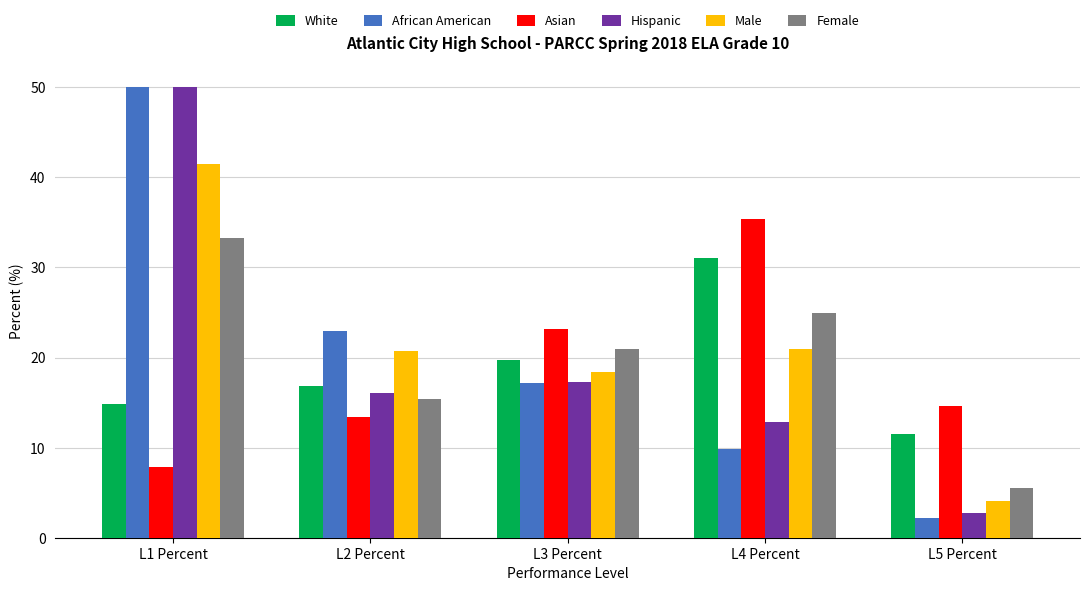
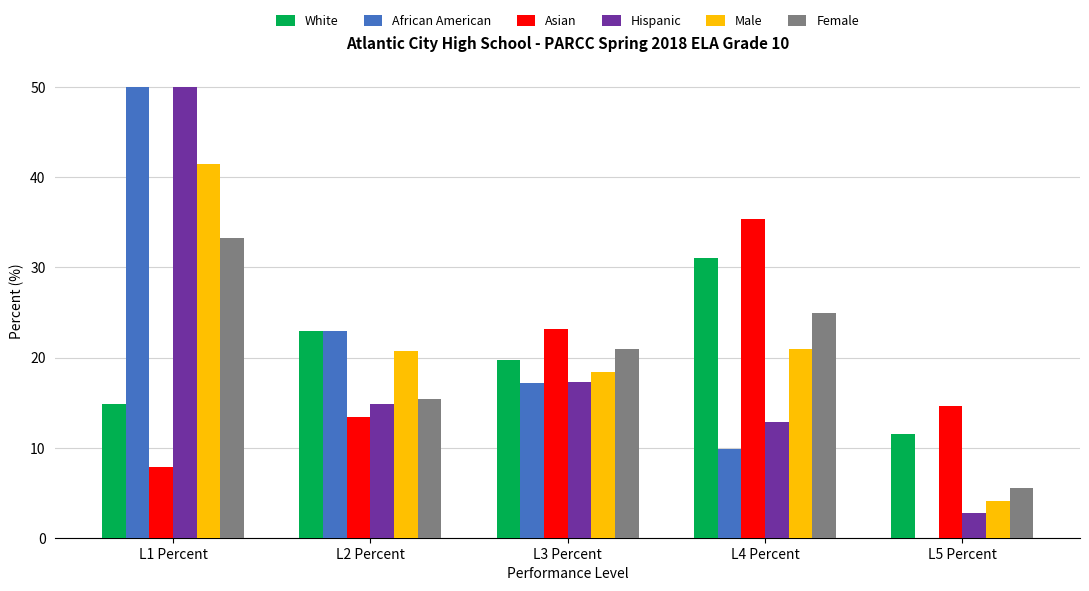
White, L2 Percent: 17 -> 23
Hispanic, L2 Percent: 16 -> 15
African American, L5 Percent: 2 -> 0
